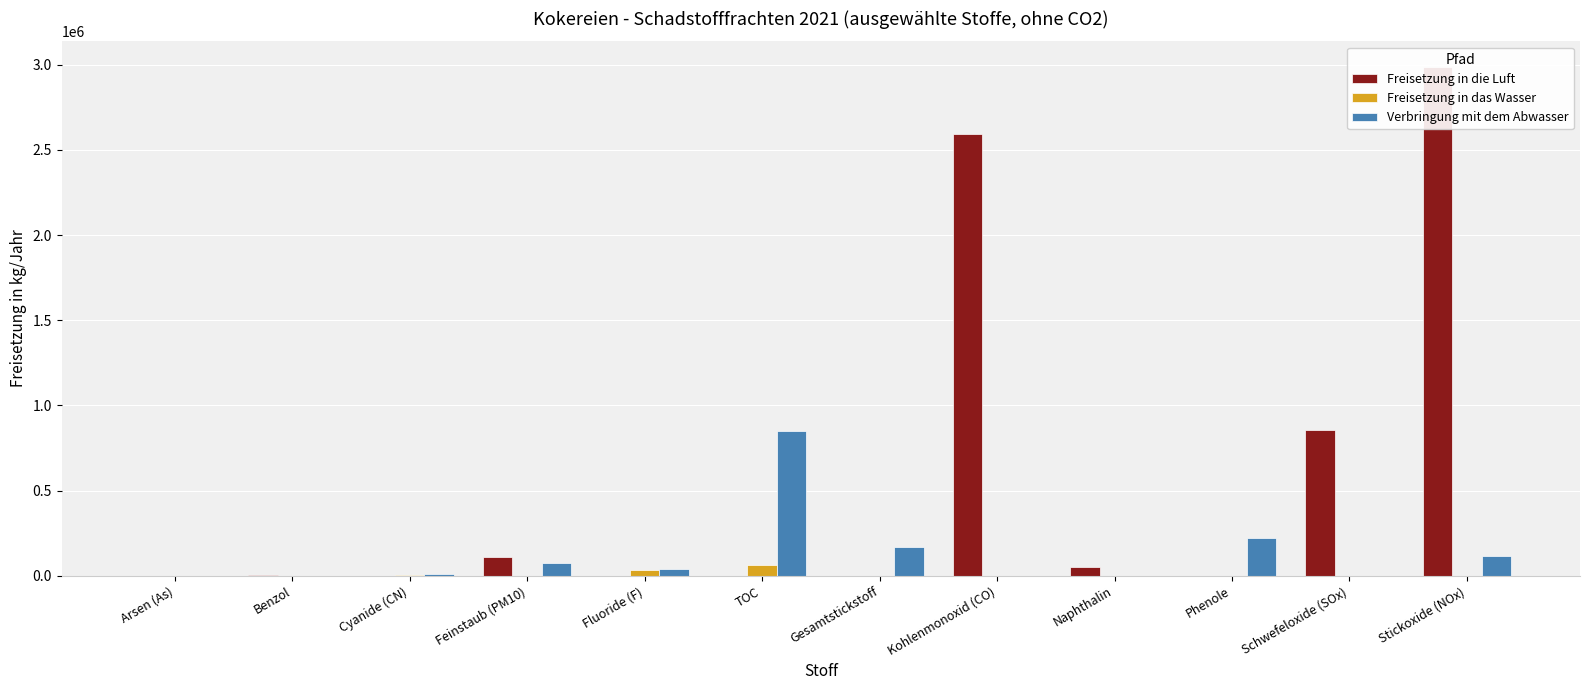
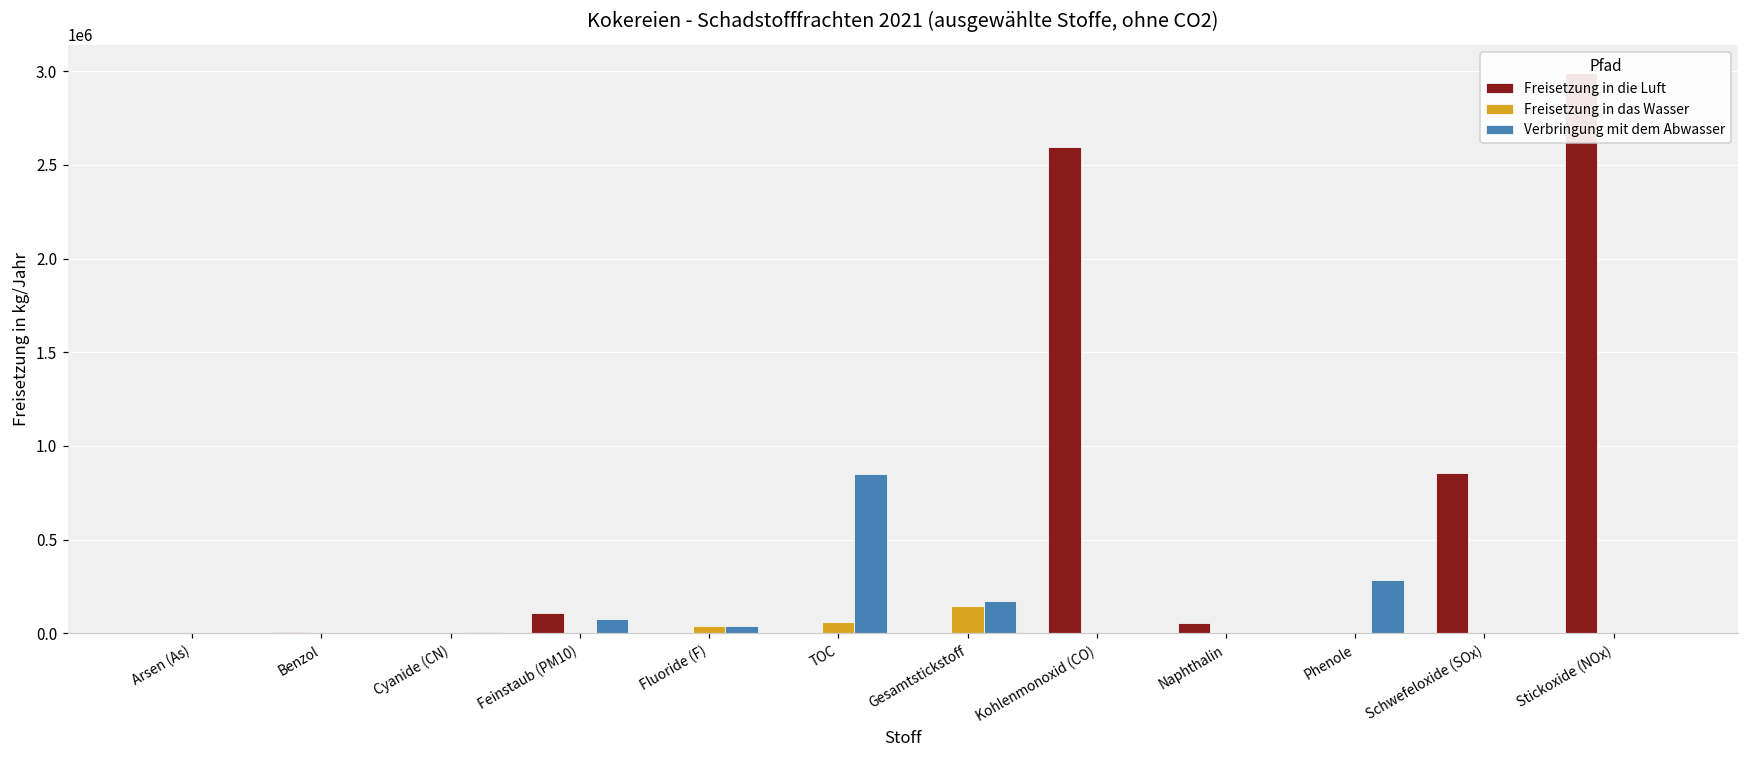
Freisetzung in das Wasser, Gesamtstickstoff: 0 -> 150000
Verbringung mit dem Abwasser, Phenole: 220000 -> 290000
Verbringung mit dem Abwasser, Stickoxide (NOx): 110000 -> 0
